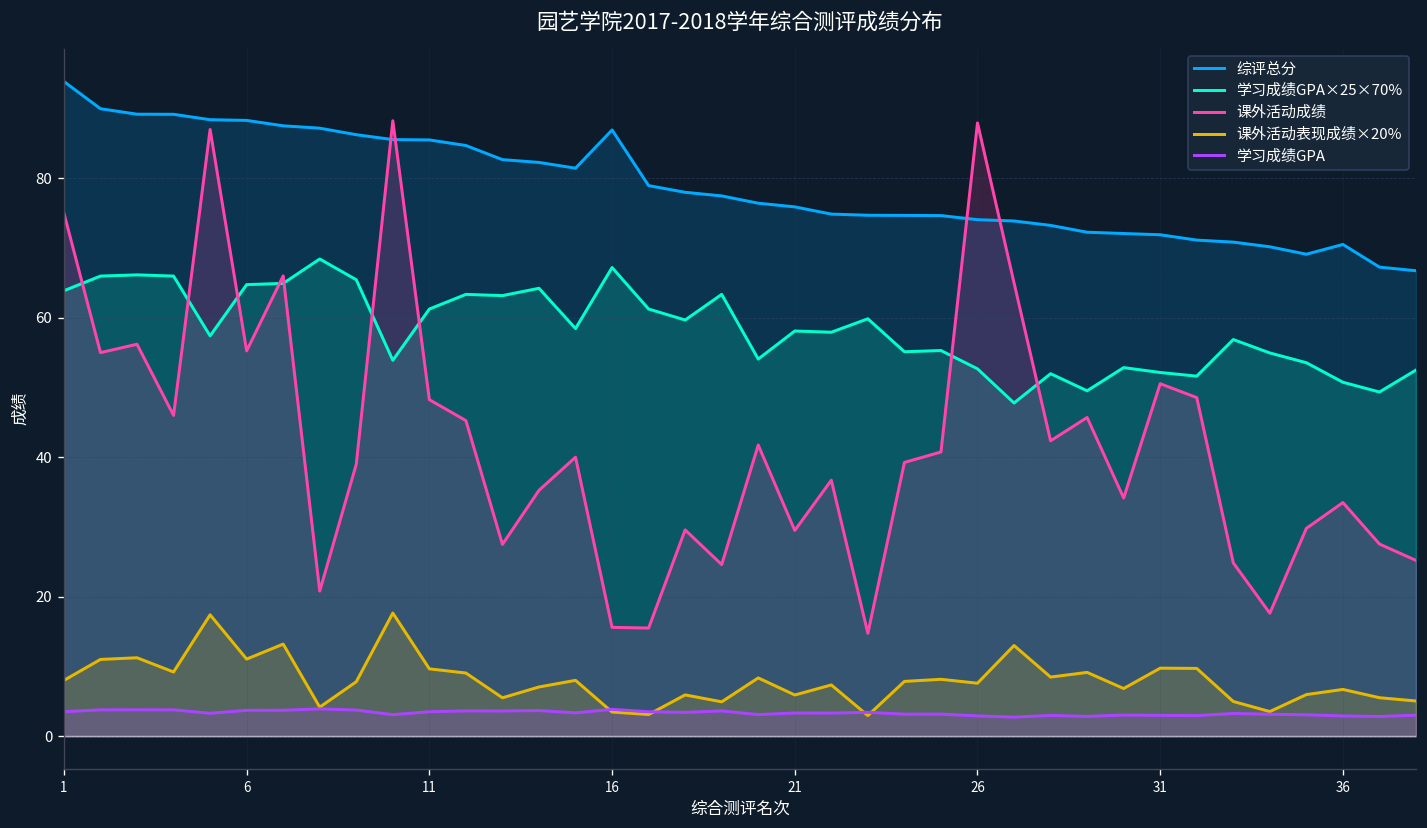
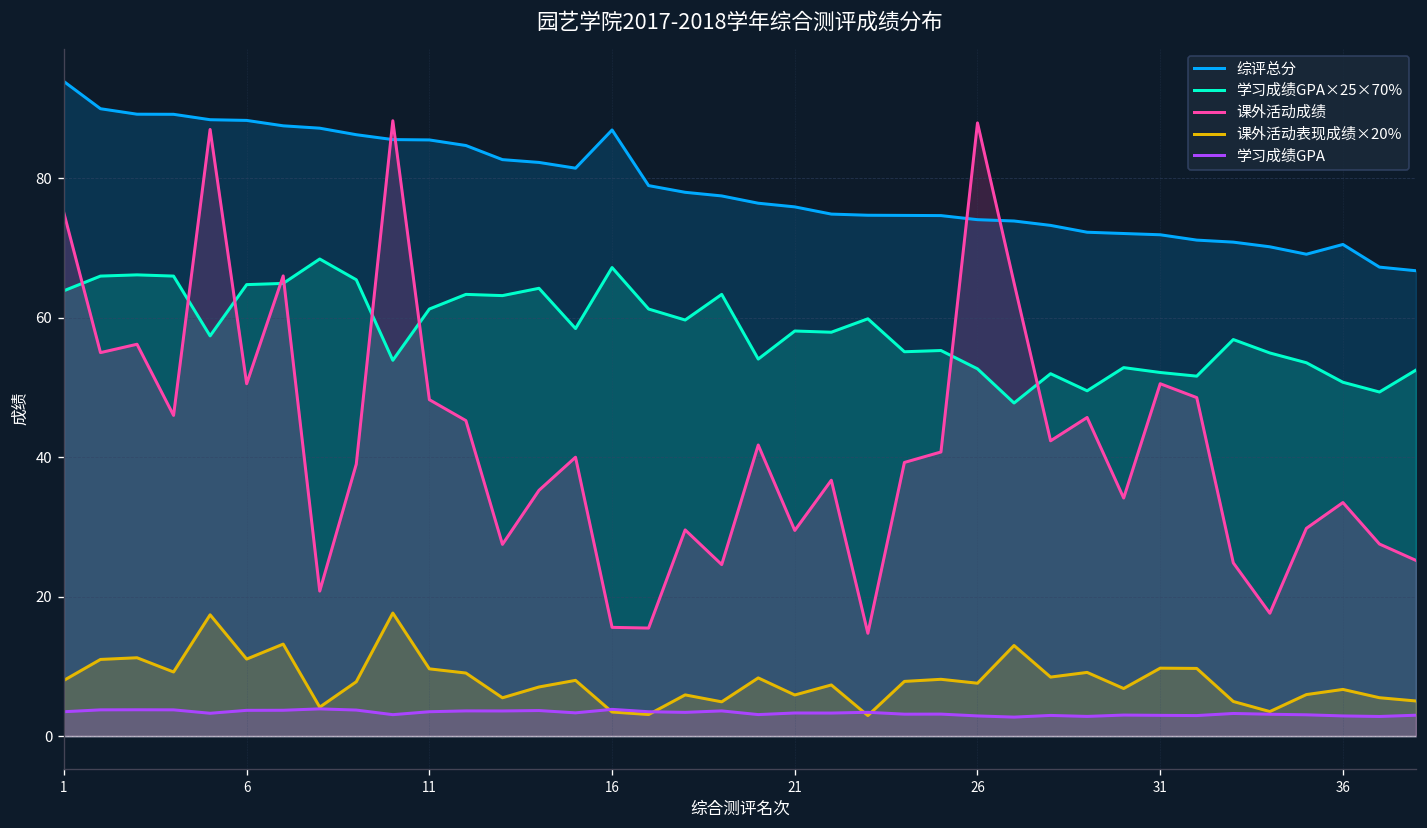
课外活动成绩, 6: 55 -> 51
